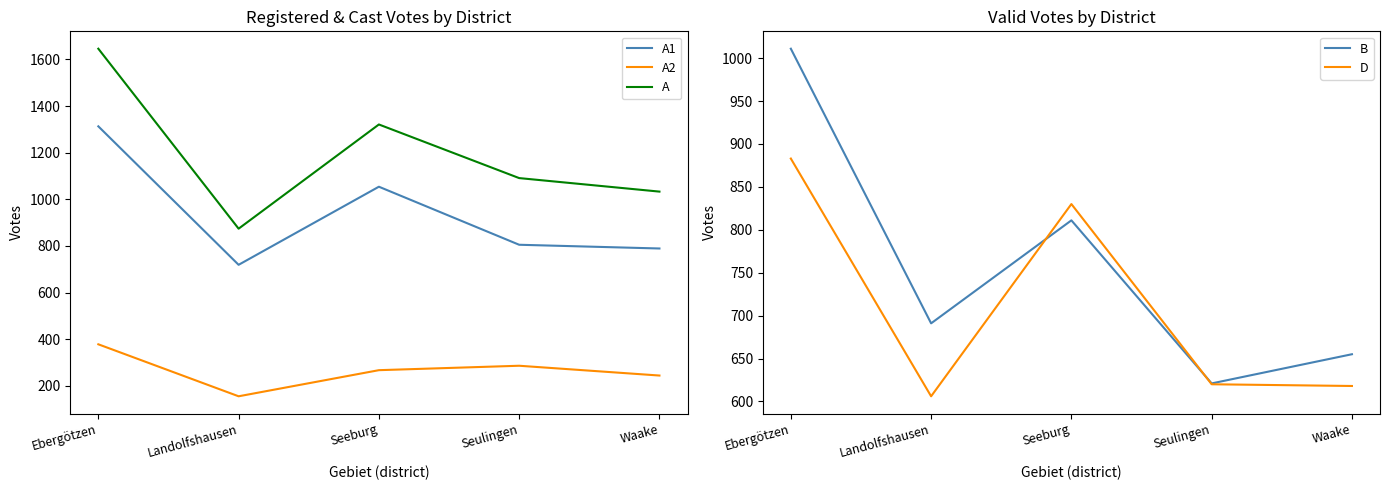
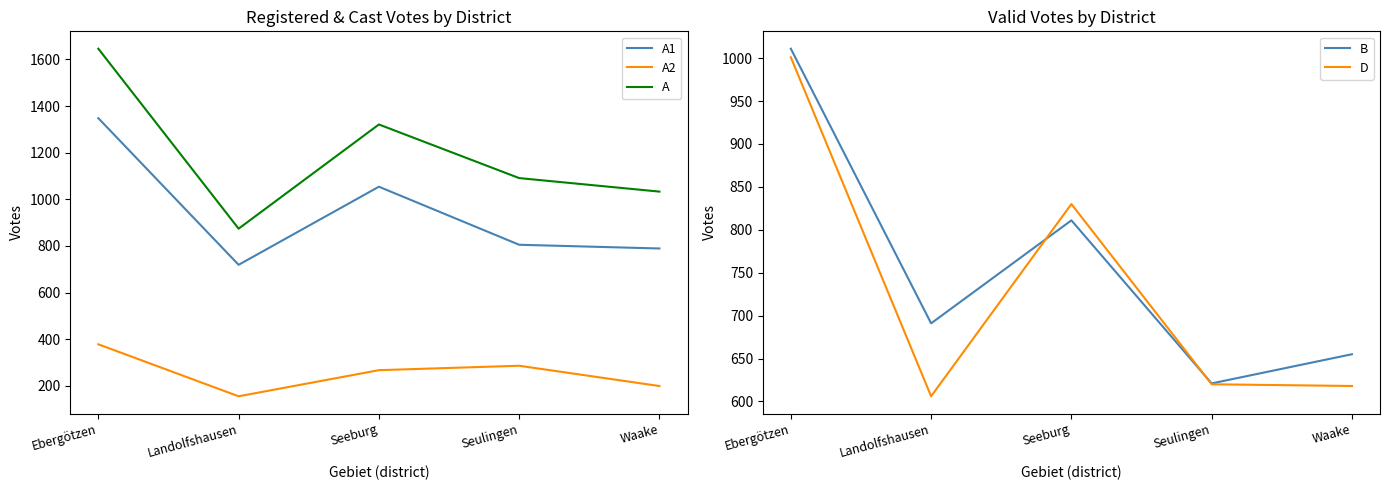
Registered & Cast Votes by District, A1, Ebergötzen: 1310 -> 1350
Registered & Cast Votes by District, A2, Waake: 240 -> 200
Valid Votes by District, D, Ebergötzen: 880 -> 1000
